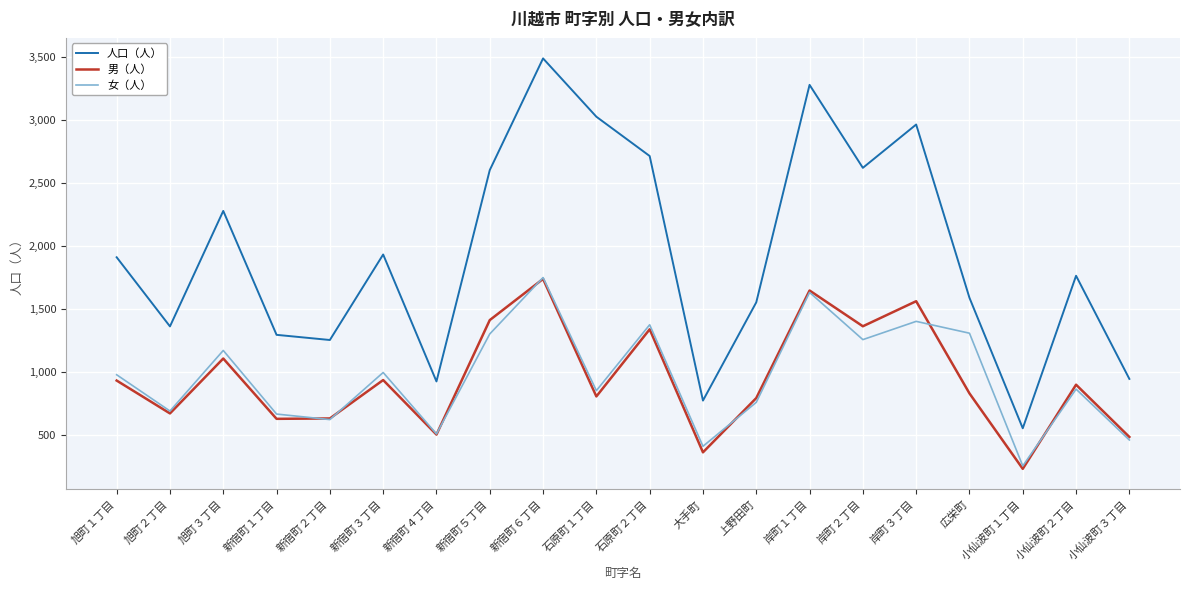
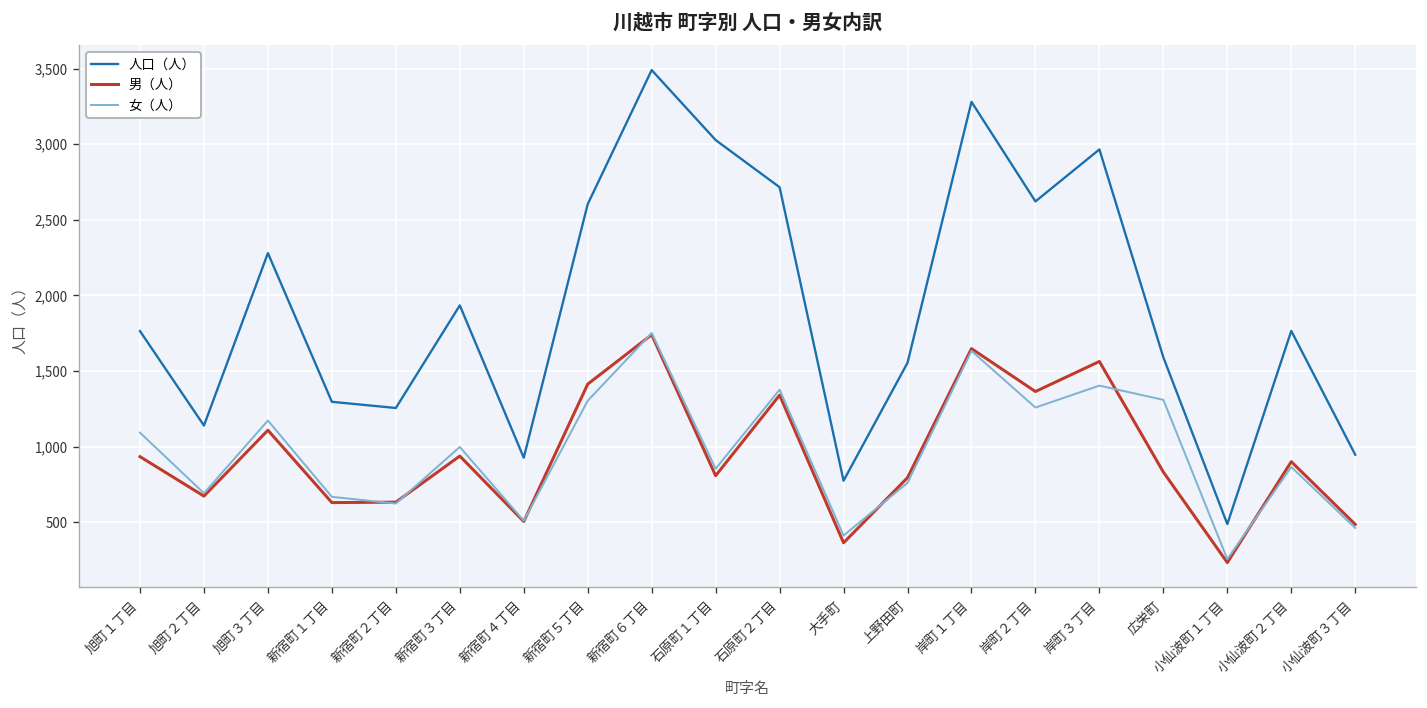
人口（人）, 旭町１丁目: 1,910 -> 1,760
女（人）, 旭町１丁目: 980 -> 1,090
人口（人）, 旭町２丁目: 1,360 -> 1,140
人口（人）, 小仙波町１丁目: 550 -> 490
